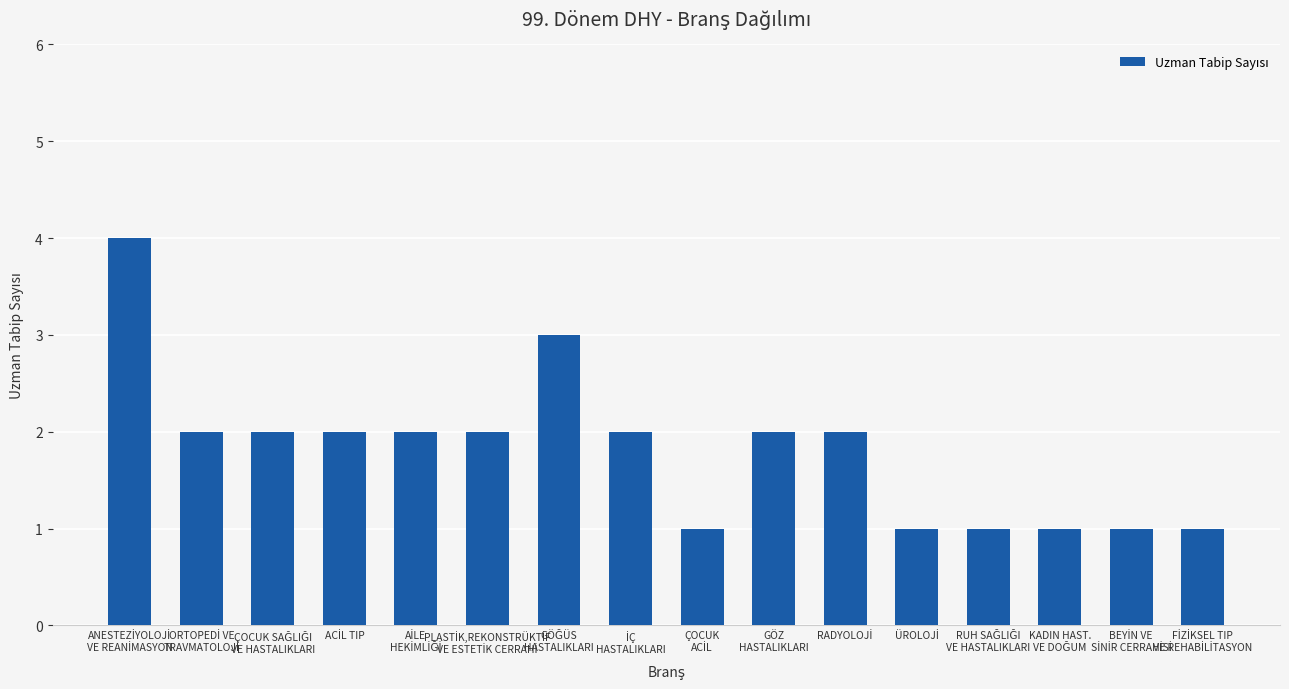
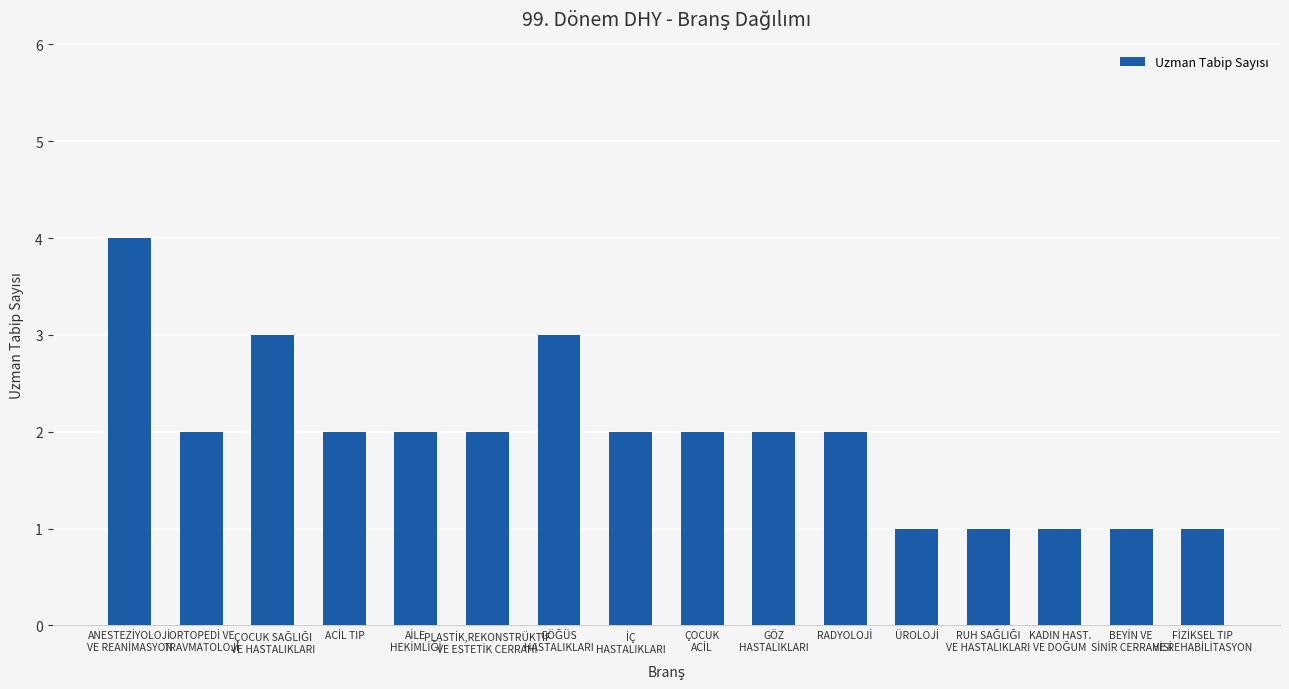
ÇOCUK SAĞLIĞI VE HASTALIKLARI: 2 -> 3
ÇOCUK ACİL: 1 -> 2
